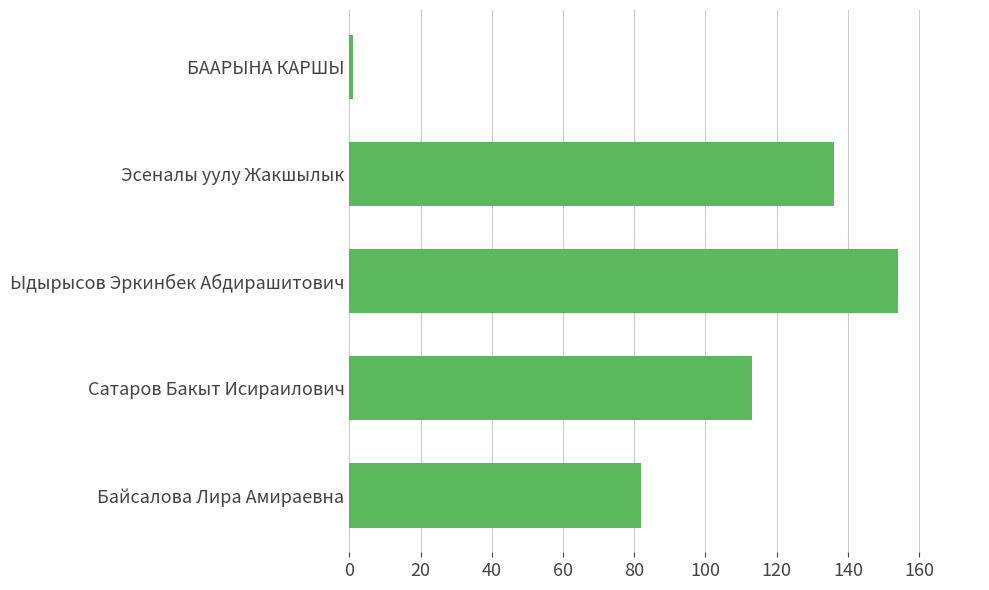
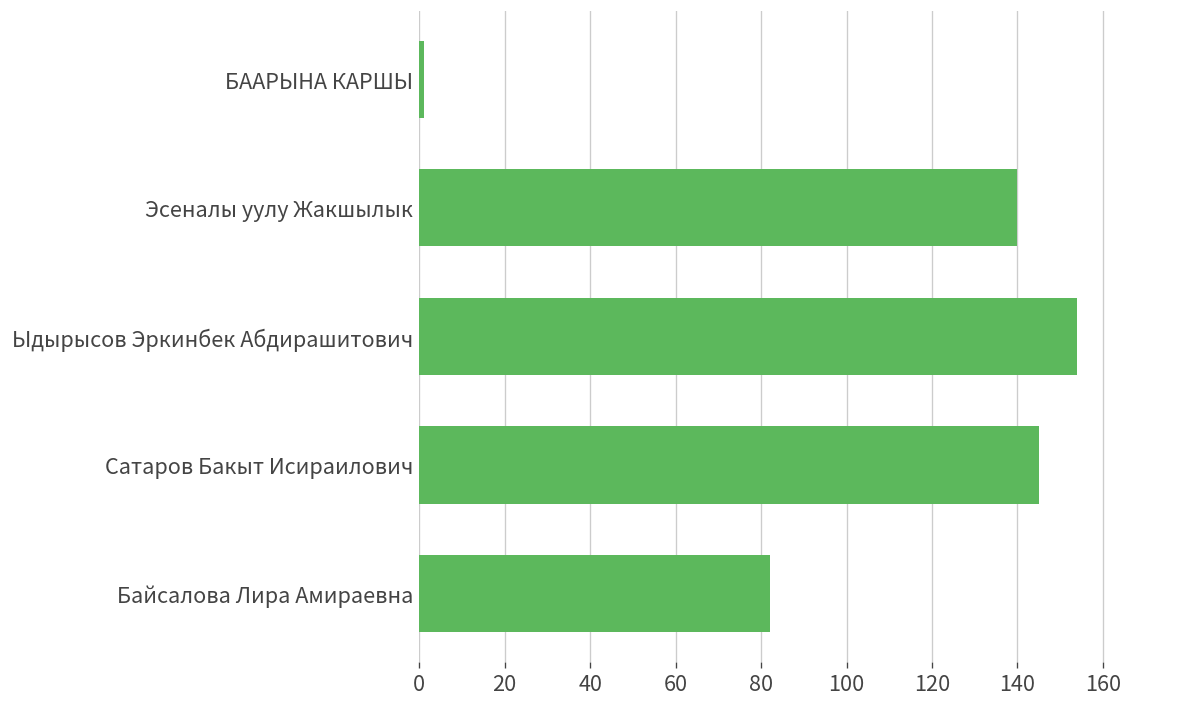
Эсеналы уулу Жакшылык: 136 -> 140
Сатаров Бакыт Исираилович: 113 -> 145
